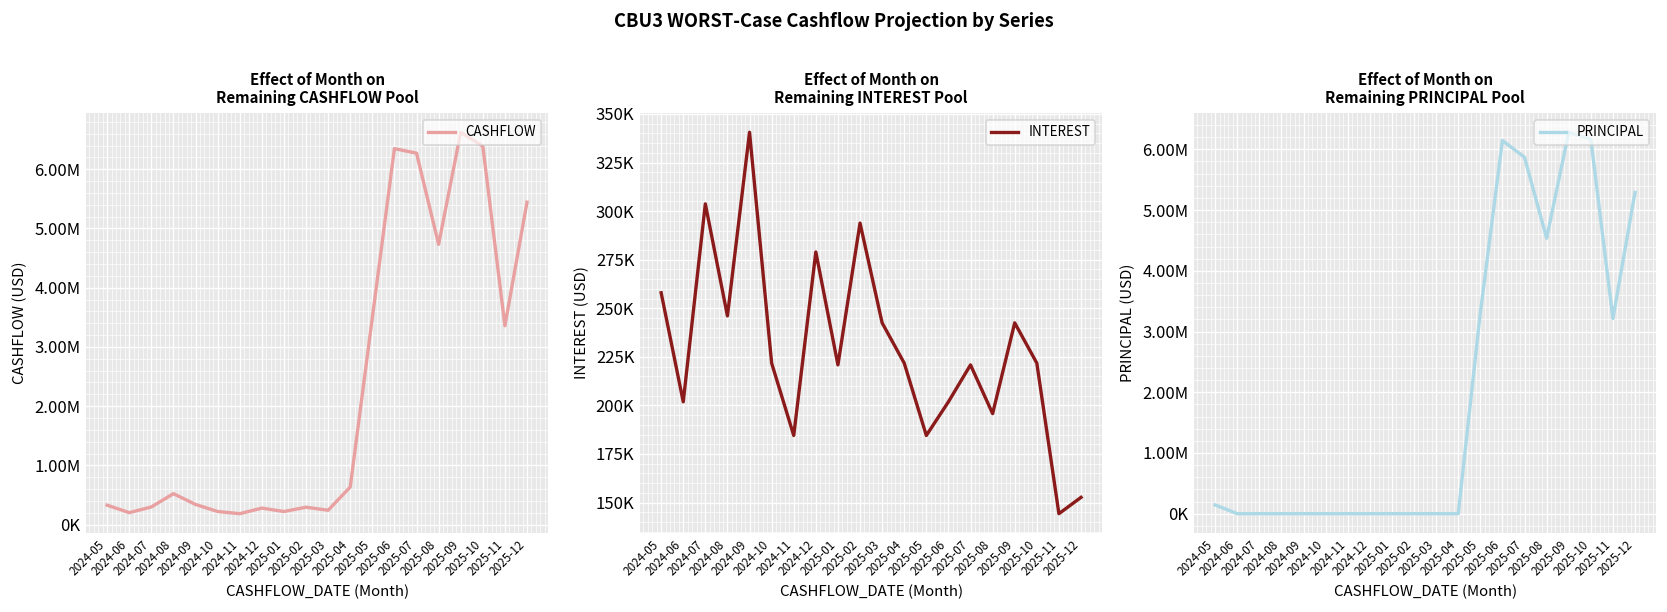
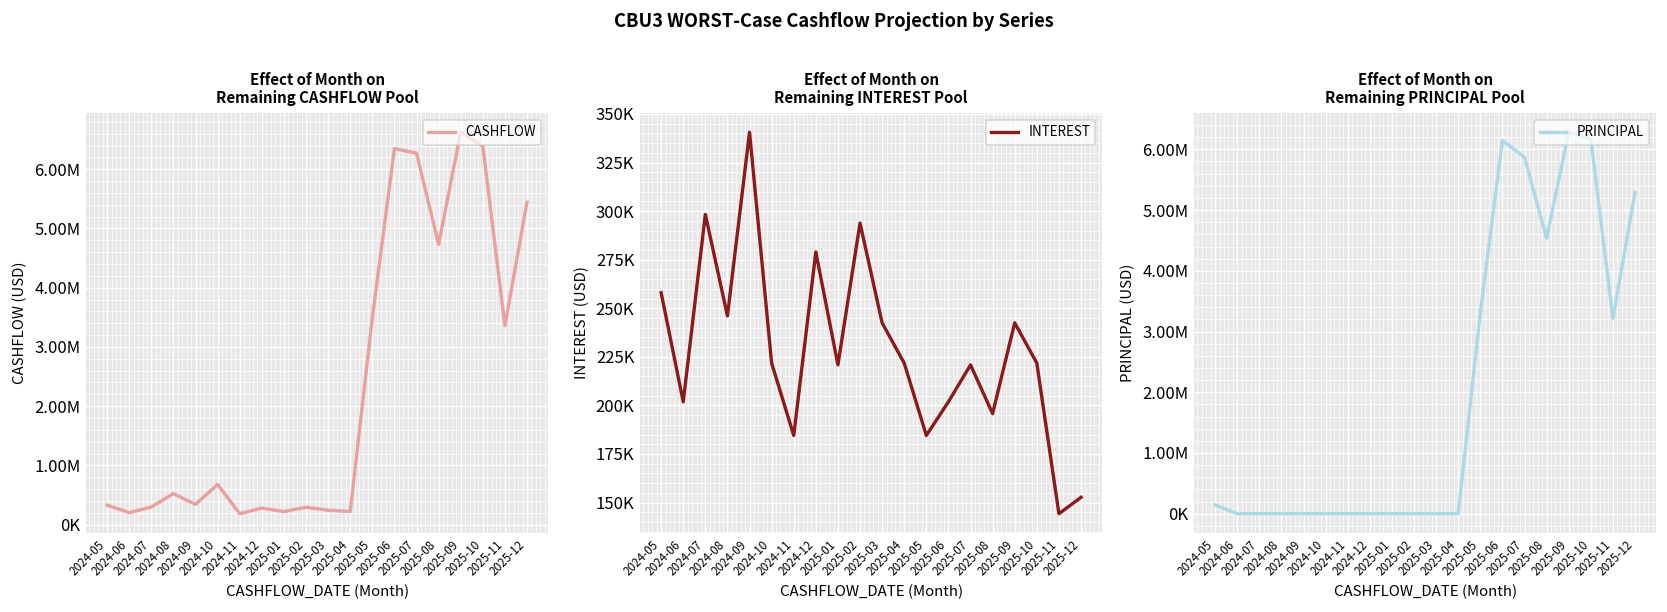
Effect of Month on Remaining CASHFLOW Pool, 2024-10: 200000 -> 700000
Effect of Month on Remaining CASHFLOW Pool, 2025-04: 600000 -> 200000
Effect of Month on Remaining INTEREST Pool, 2024-07: 304000 -> 298000
